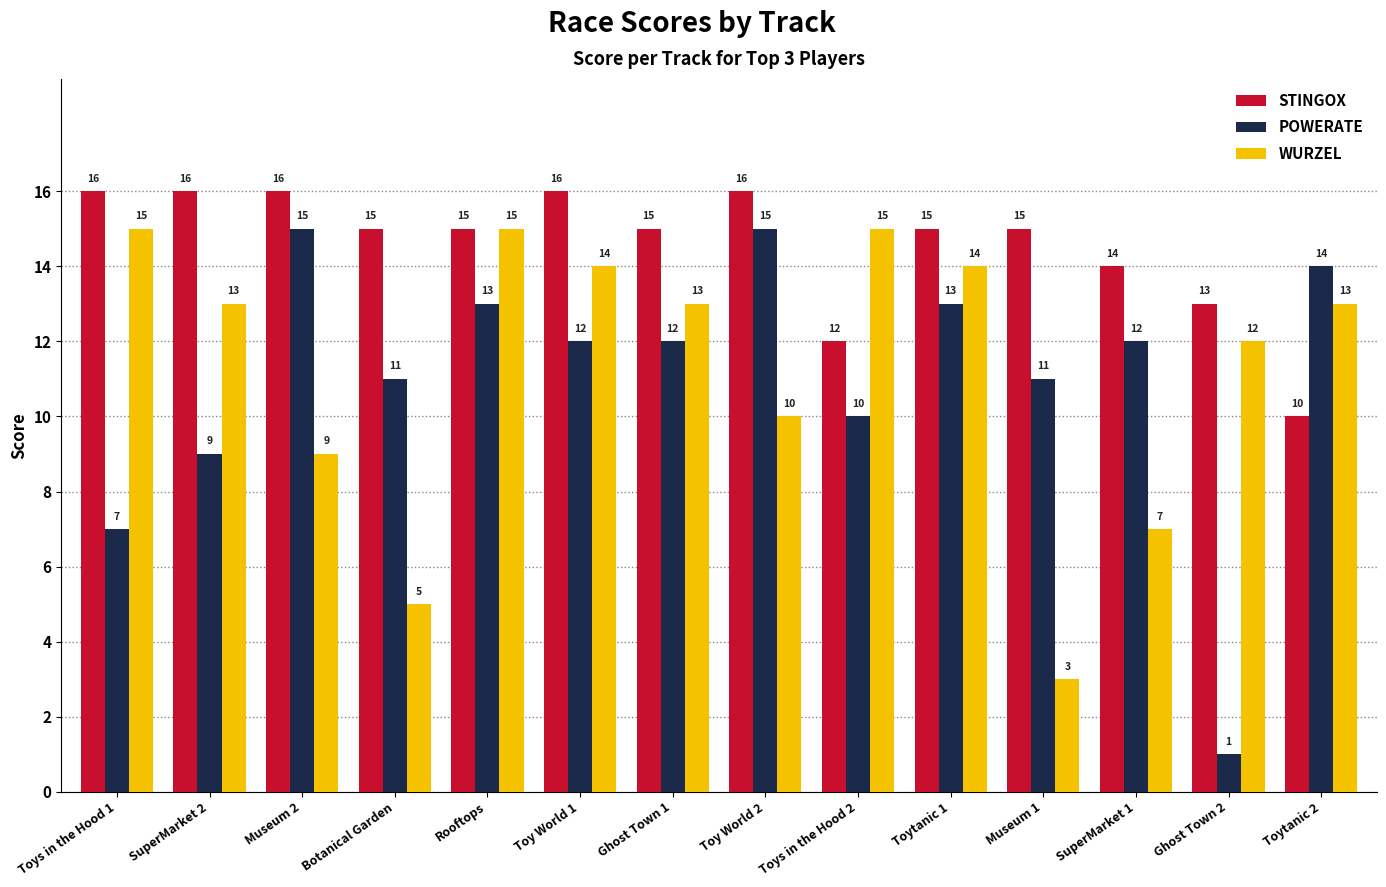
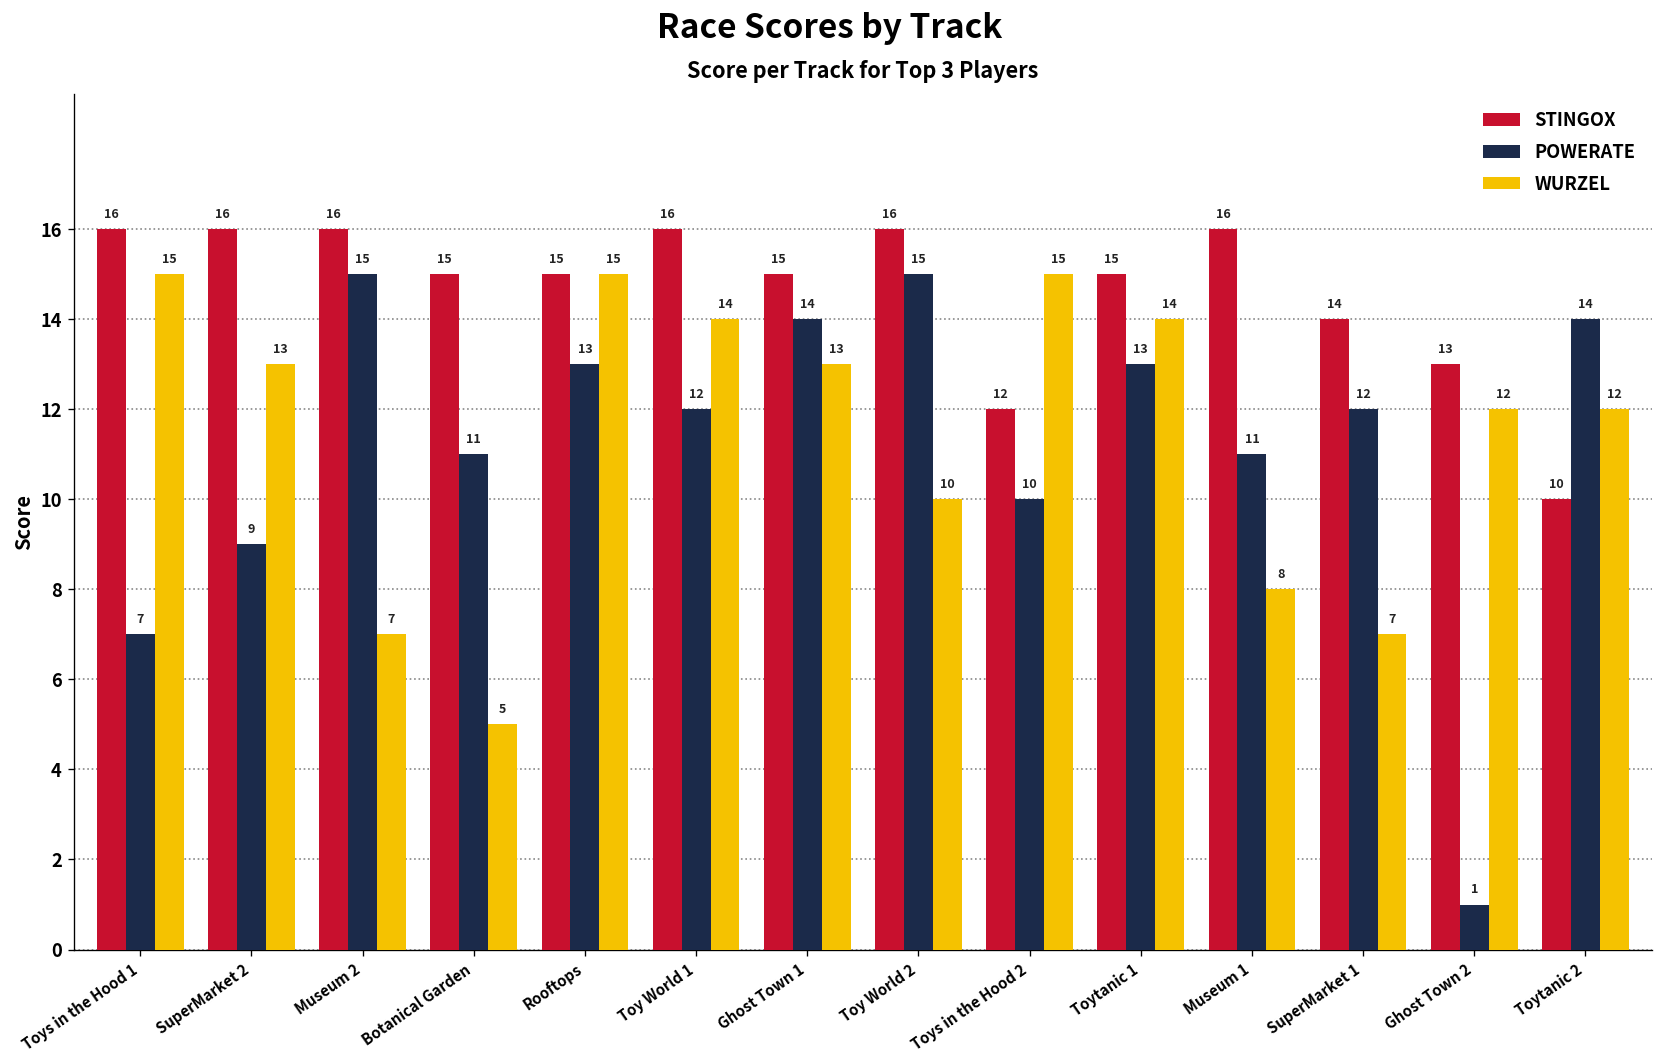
WURZEL, Museum 2: 9 -> 7
POWERATE, Ghost Town 1: 12 -> 14
STINGOX, Museum 1: 15 -> 16
WURZEL, Museum 1: 3 -> 8
WURZEL, Toytanic 2: 13 -> 12
